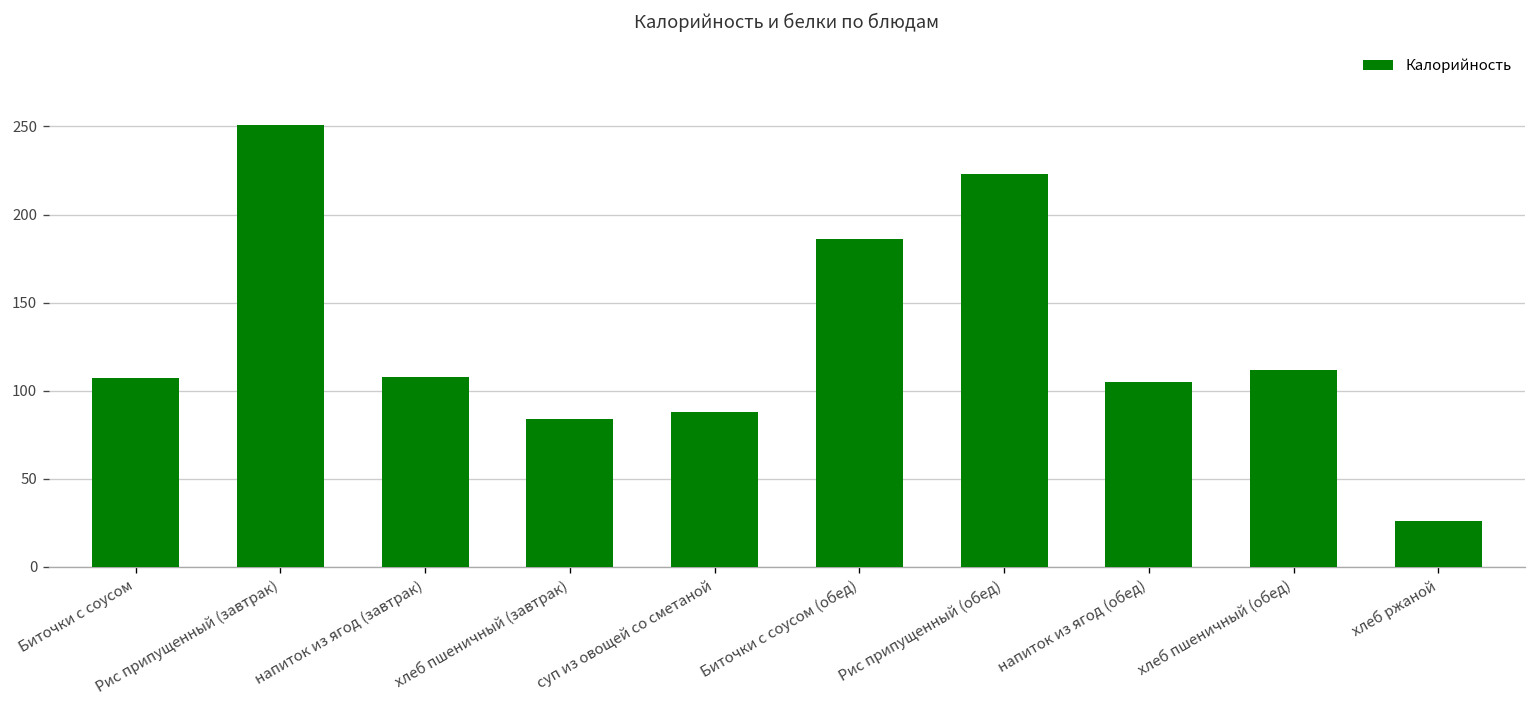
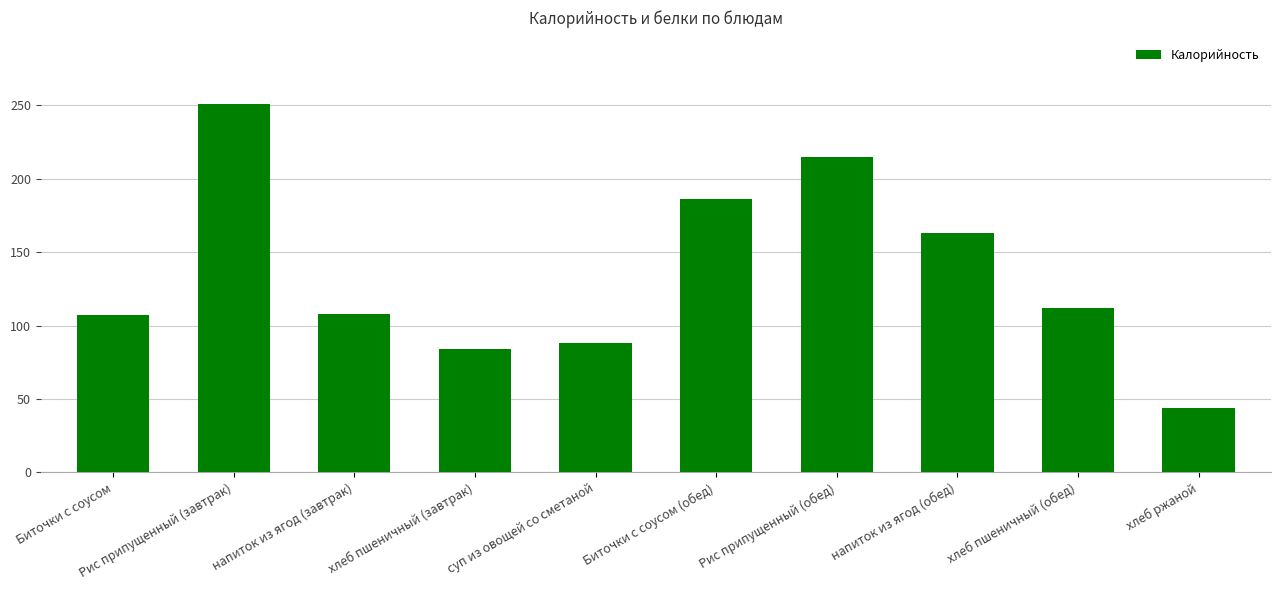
Рис припущенный (обед): 223 -> 215
напиток из ягод (обед): 105 -> 163
хлеб ржаной: 26 -> 44
